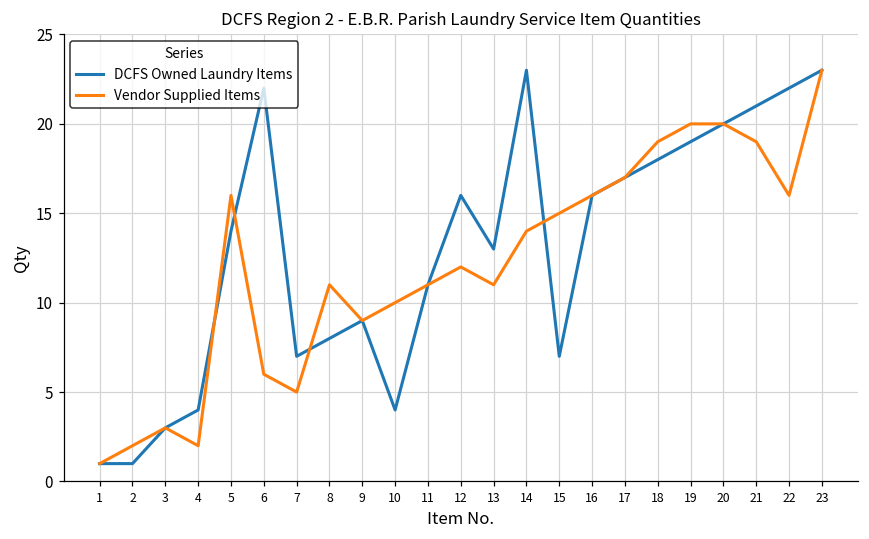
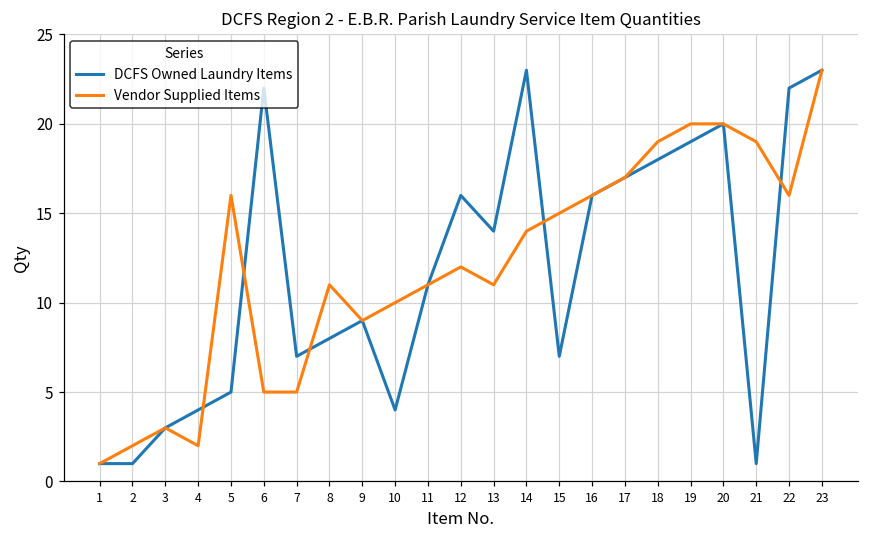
DCFS Owned Laundry Items, 5: 14 -> 5
Vendor Supplied Items, 6: 6 -> 5
DCFS Owned Laundry Items, 13: 13 -> 14
DCFS Owned Laundry Items, 21: 21 -> 1
